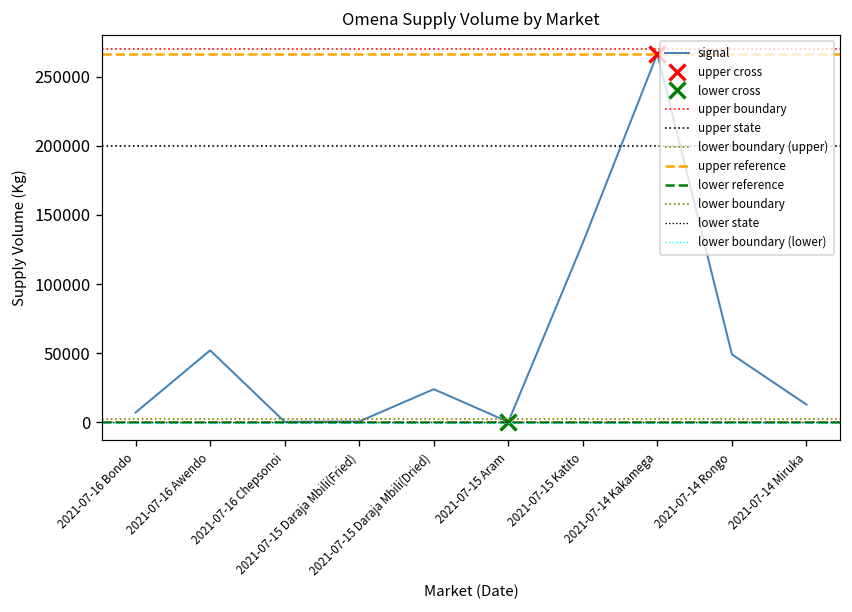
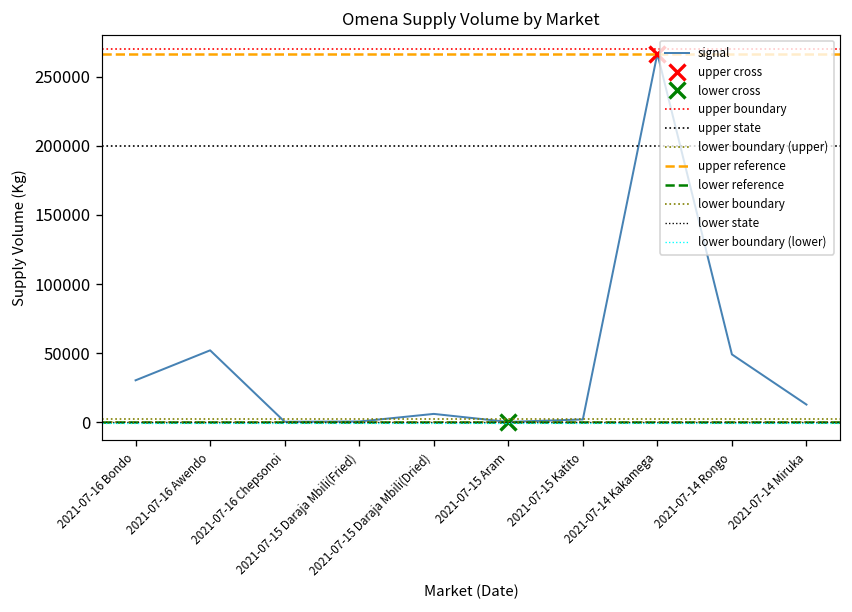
signal, 2021-07-16 Bondo: 7000 -> 30000
signal, 2021-07-15 Daraja Mbili(Dried): 24000 -> 6000
signal, 2021-07-15 Katito: 130000 -> 2000
